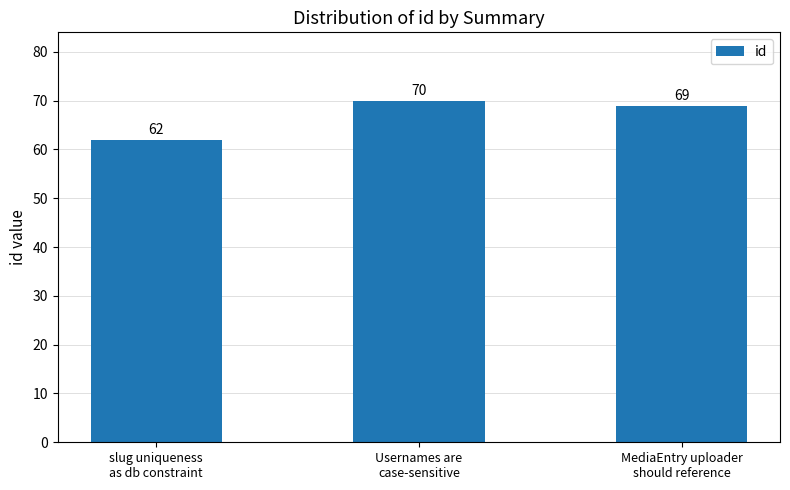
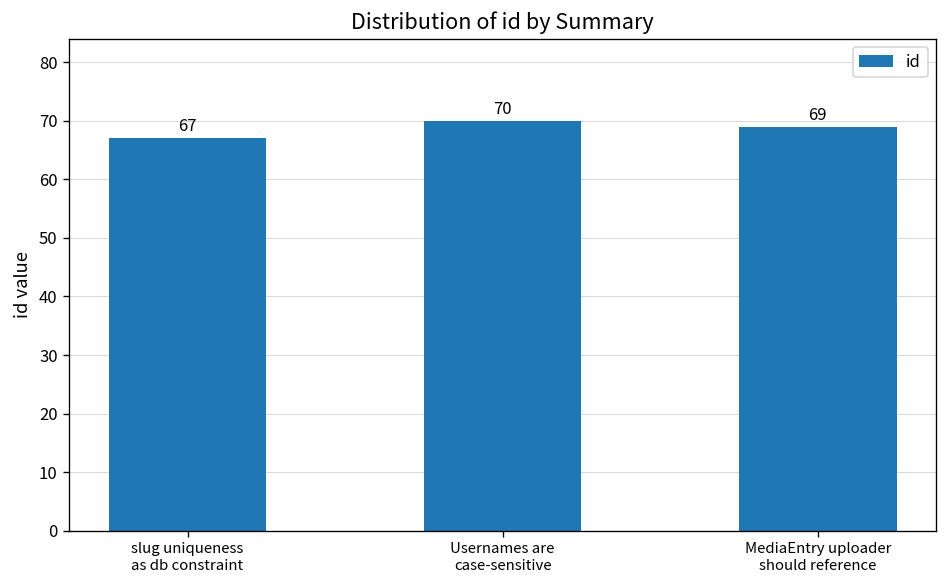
slug uniqueness as db constraint: 62 -> 67
